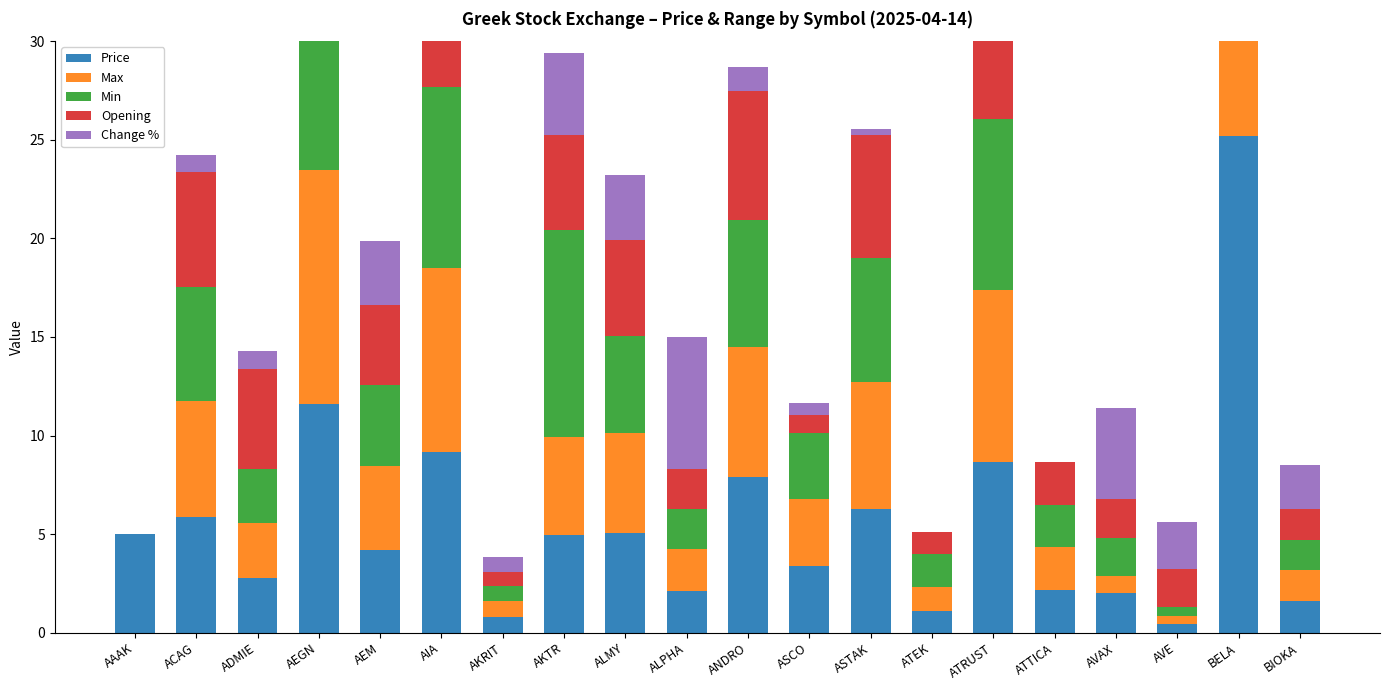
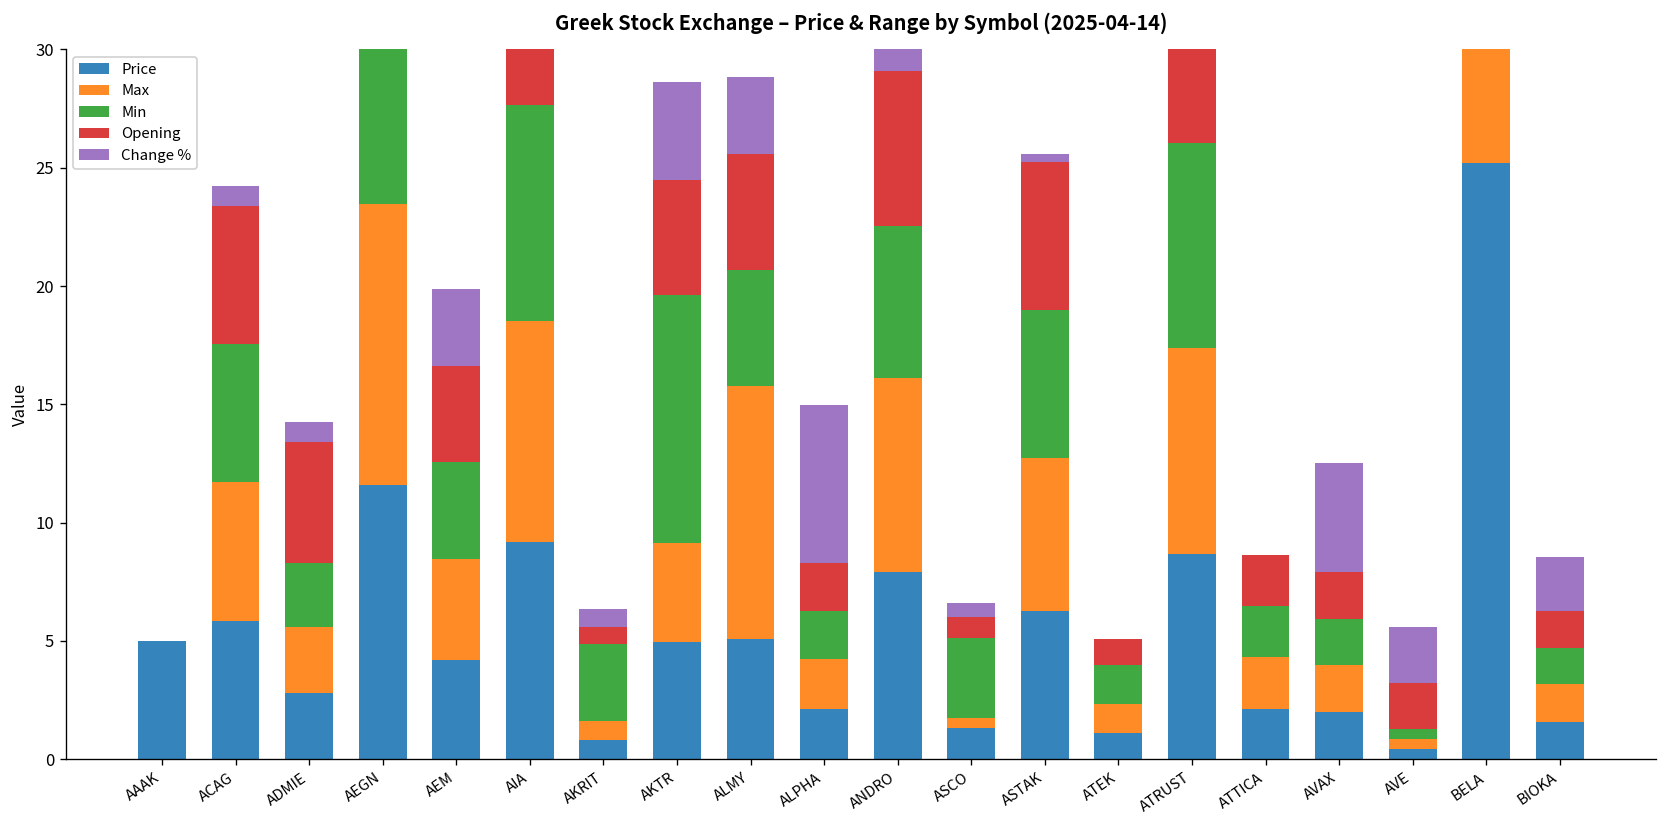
Min, AKRIT: 0.7 -> 3.2
Max, AKTR: 5.0 -> 4.2
Max, ALMY: 5.1 -> 10.7
Max, ANDRO: 6.6 -> 8.2
Price, ASCO: 3.4 -> 1.3
Max, ASCO: 3.4 -> 0.4
Max, AVAX: 0.9 -> 2.0
